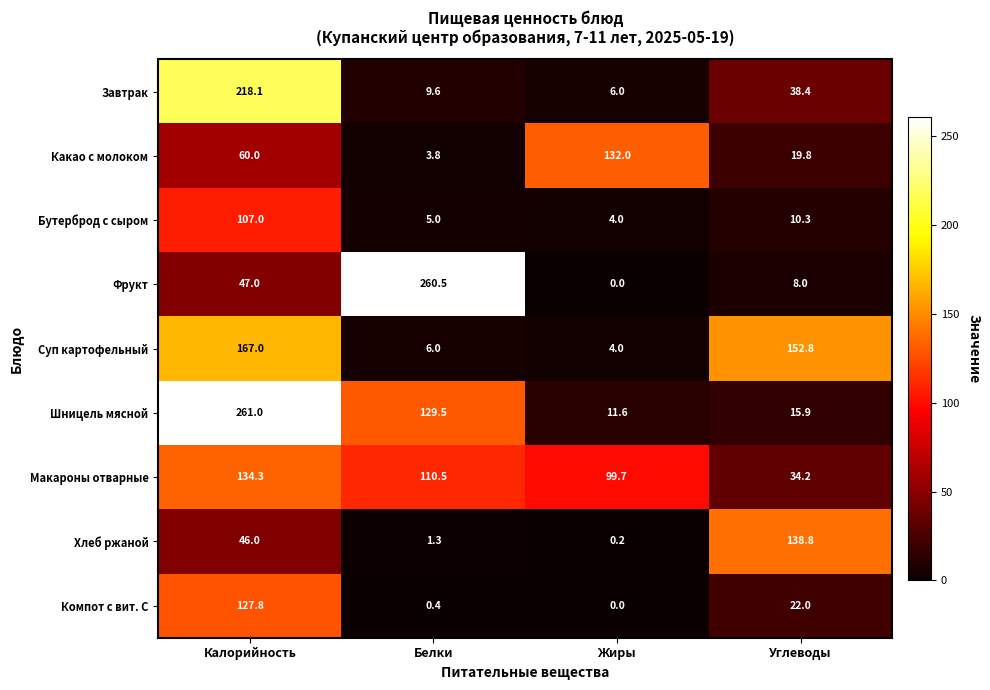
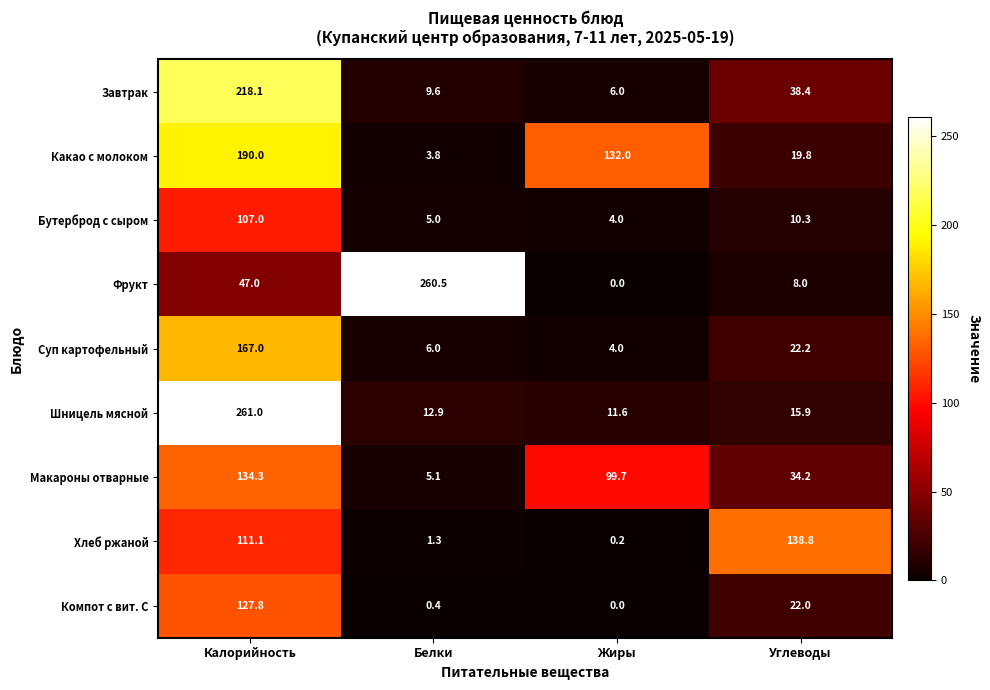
Какао с молоком, Калорийность: 60.0 -> 190.0
Суп картофельный, Углеводы: 152.8 -> 22.2
Шницель мясной, Белки: 129.5 -> 12.9
Макароны отварные, Белки: 110.5 -> 5.1
Хлеб ржаной, Калорийность: 46.0 -> 111.1
